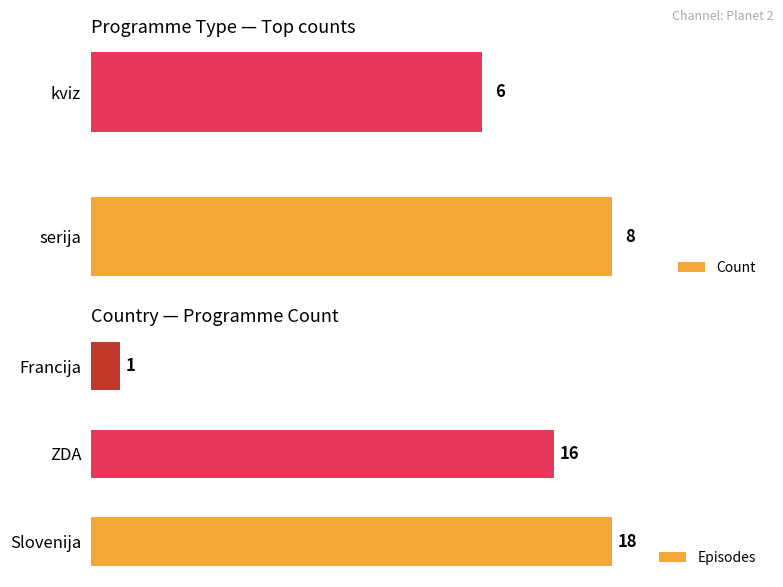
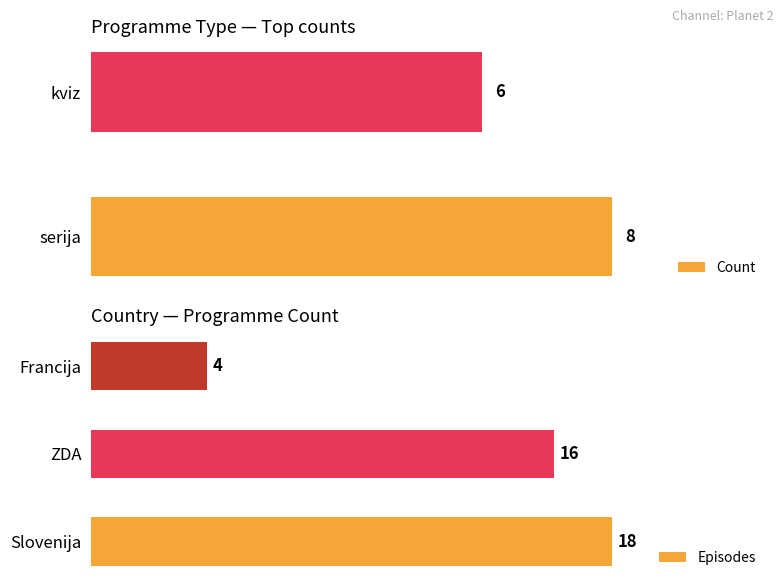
Country — Programme Count, Francija: 1 -> 4
